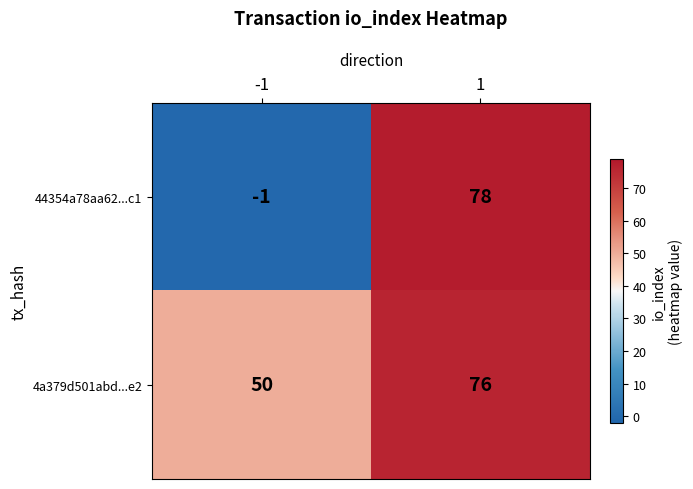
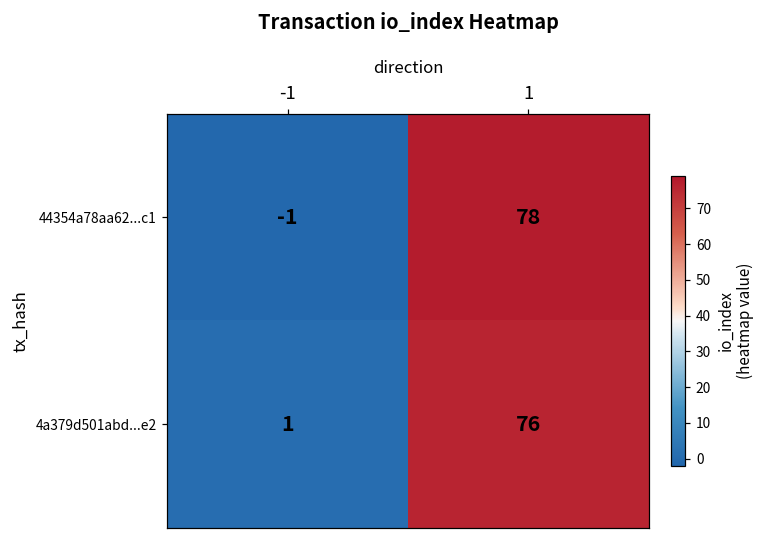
4a379d501abd...e2, -1: 50 -> 1
